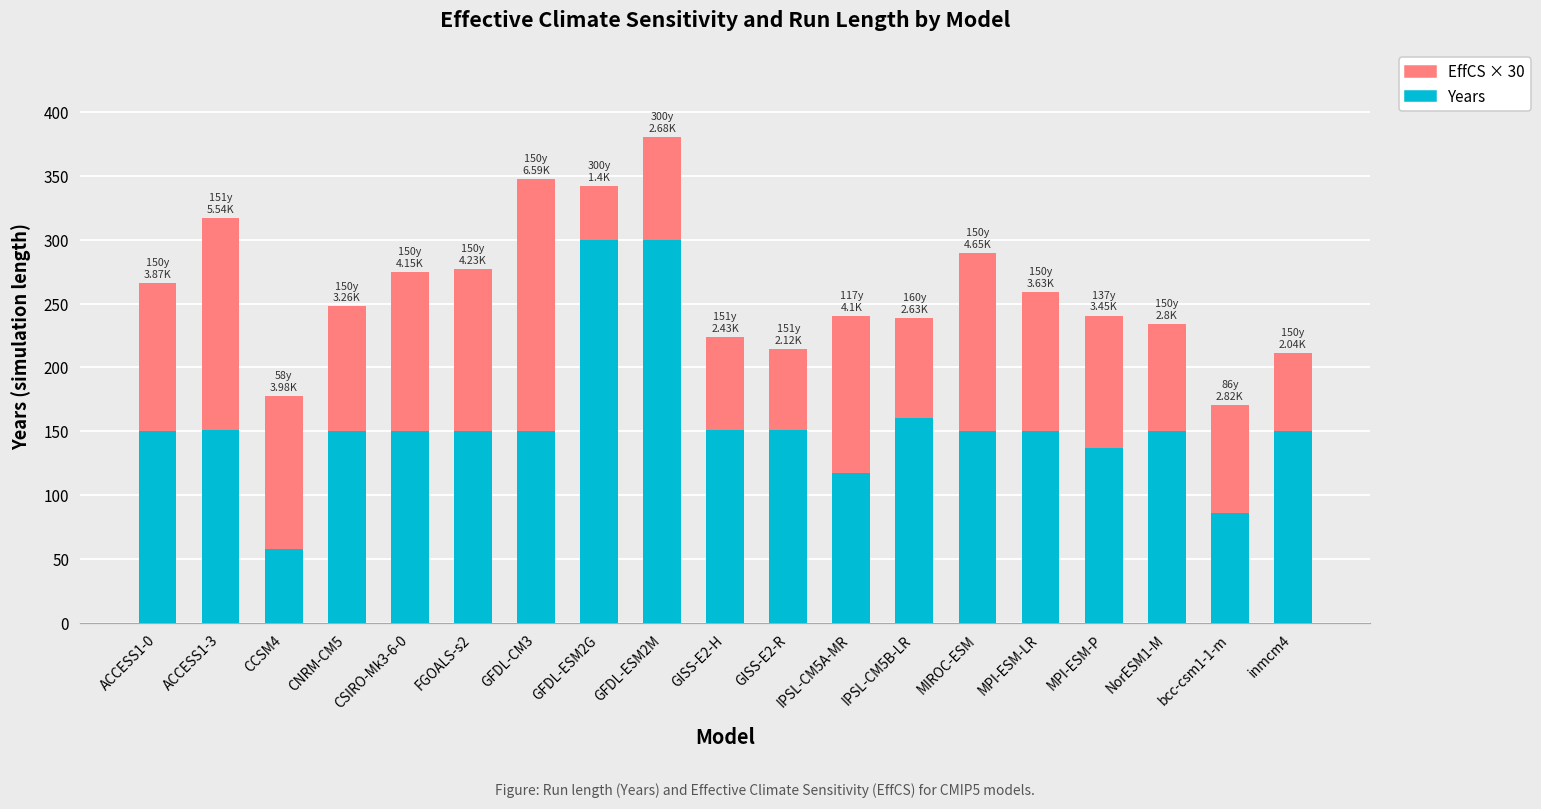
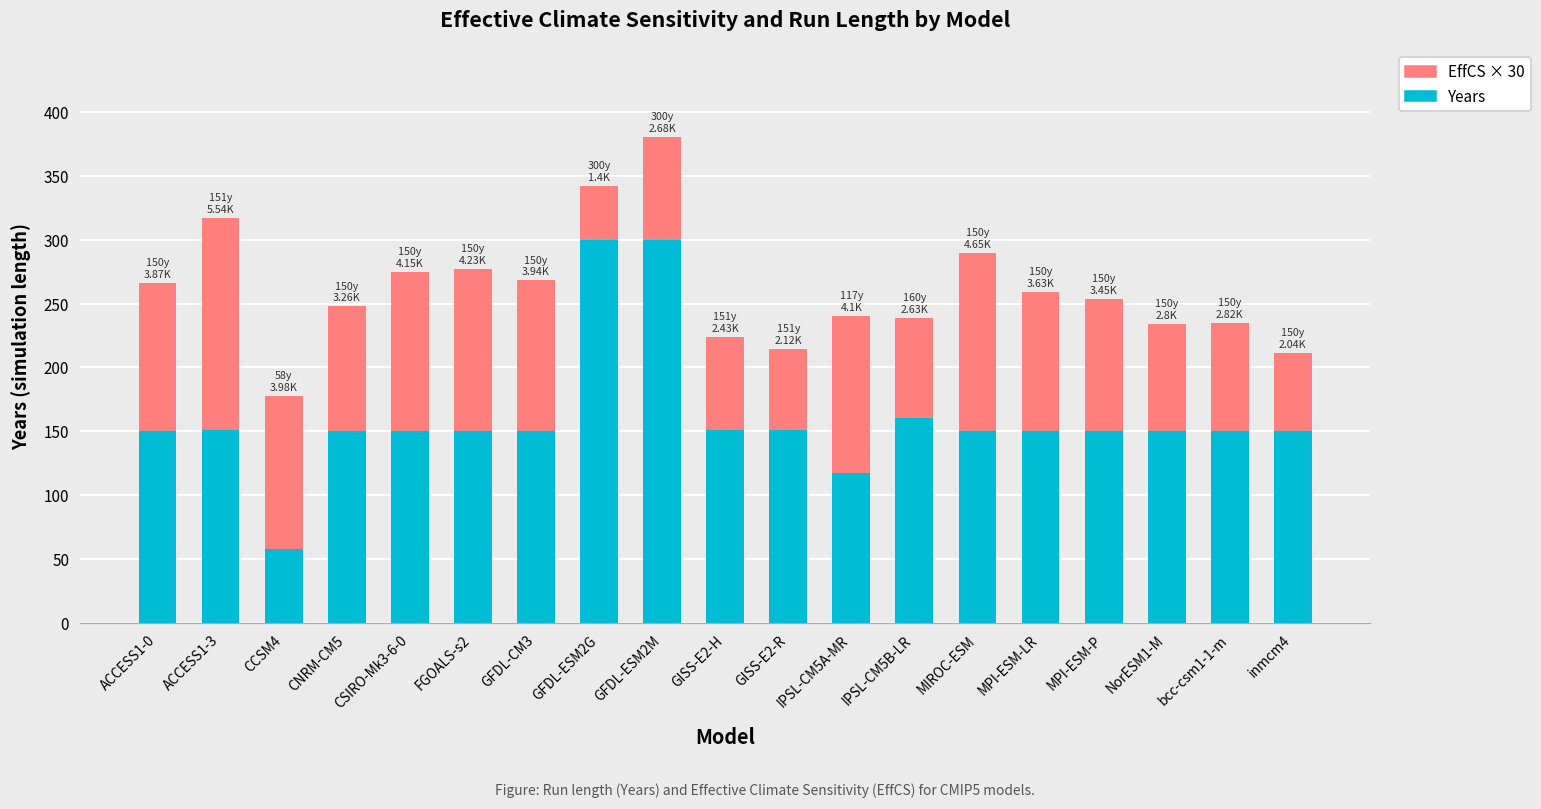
EffCS × 30, GFDL-CM3: 6.59K -> 3.94K
Years, MPI-ESM-P: 137y -> 150y
Years, bcc-csm1-1-m: 86y -> 150y
